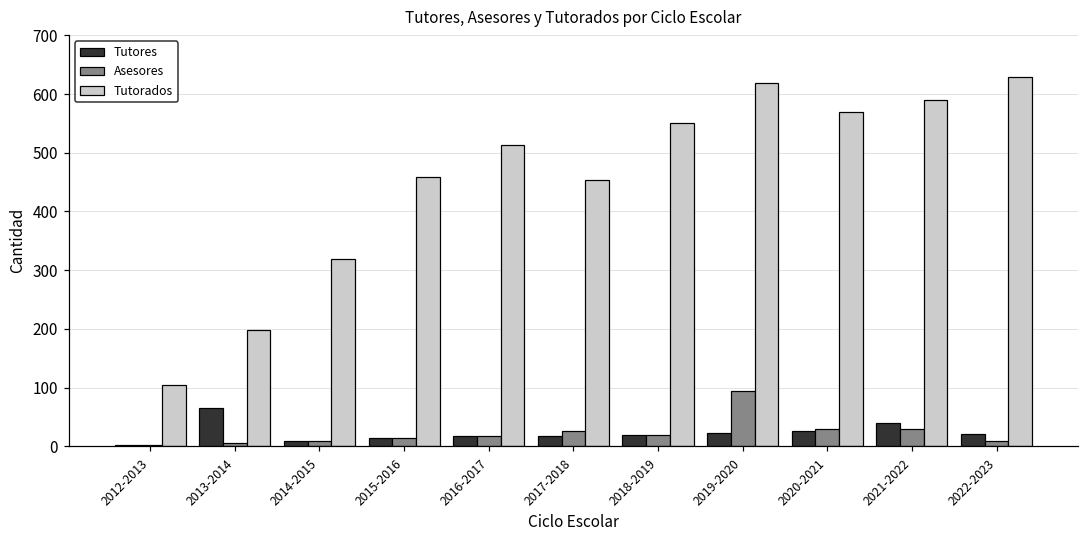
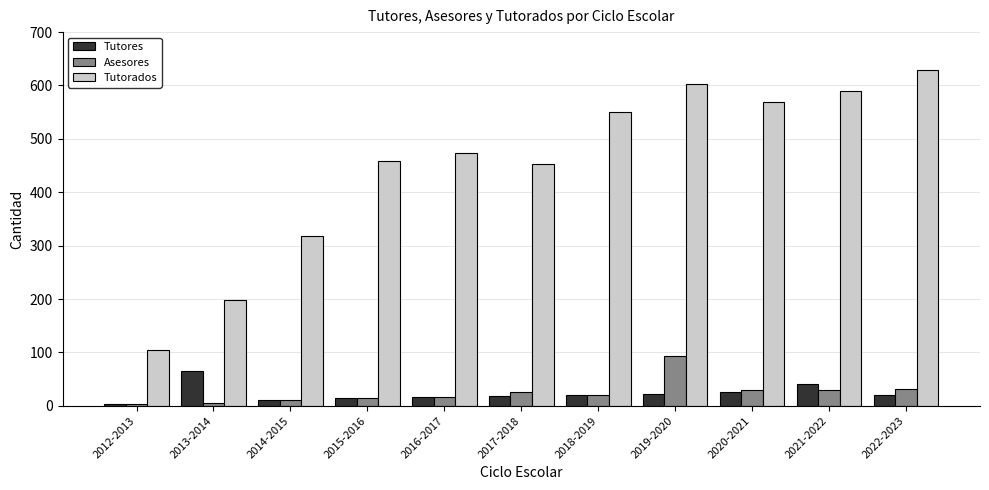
Tutorados, 2016-2017: 510 -> 470
Tutorados, 2019-2020: 620 -> 600
Asesores, 2022-2023: 10 -> 30
